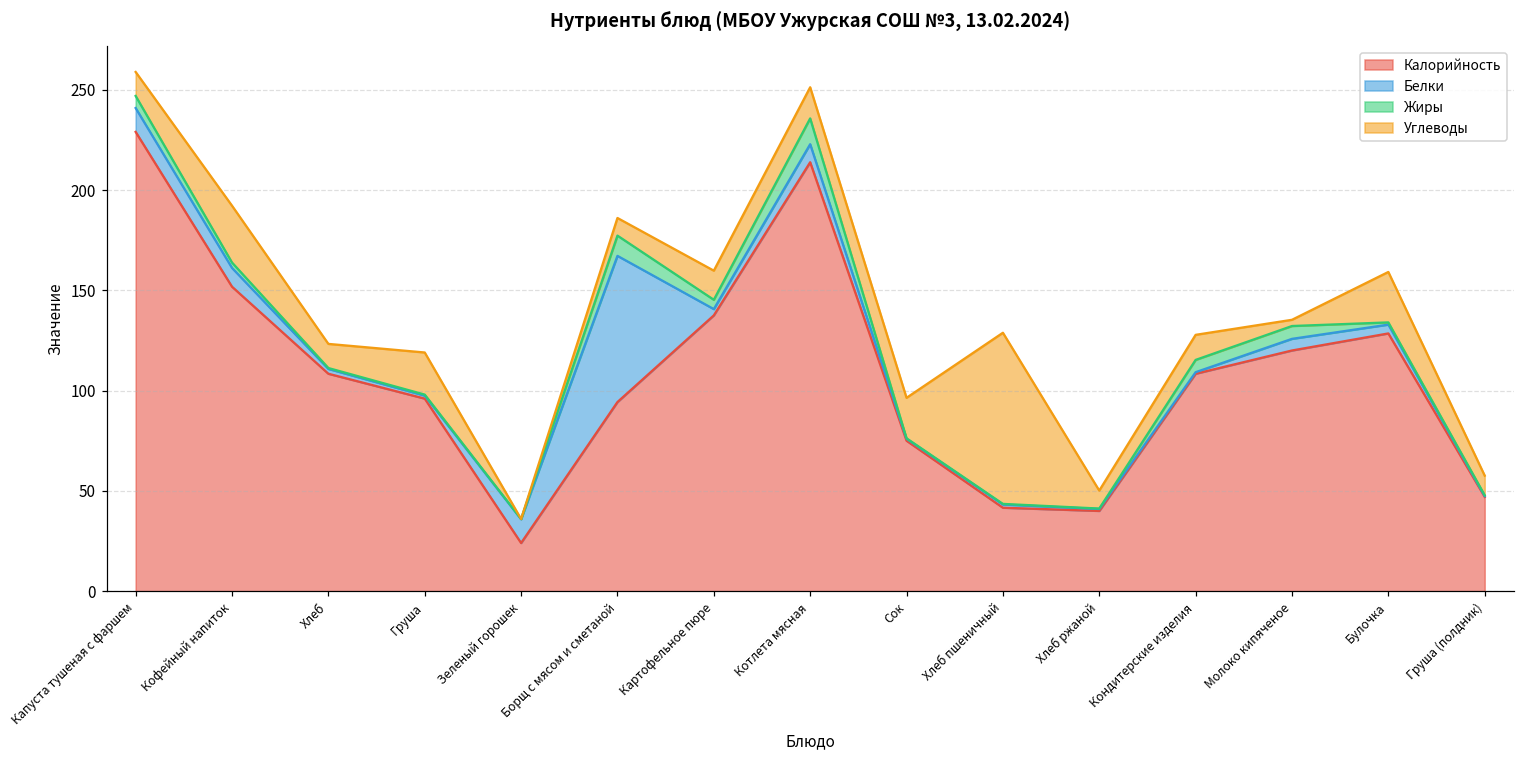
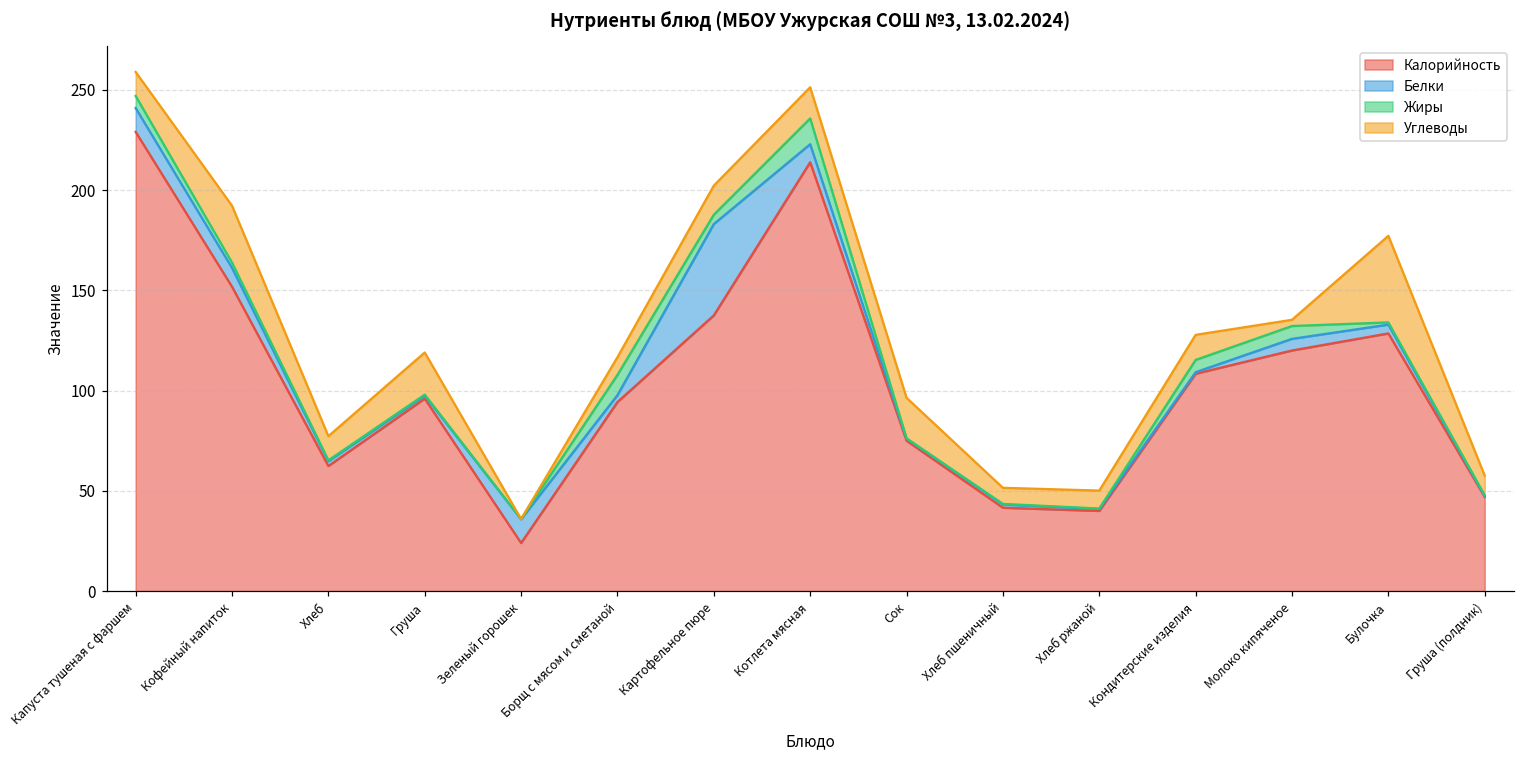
Калорийность, Хлеб: 108 -> 62
Белки, Борщ с мясом и сметаной: 73 -> 3
Белки, Картофельное пюре: 3 -> 46
Углеводы, Хлеб пшеничный: 85 -> 8
Углеводы, Булочка: 25 -> 43
